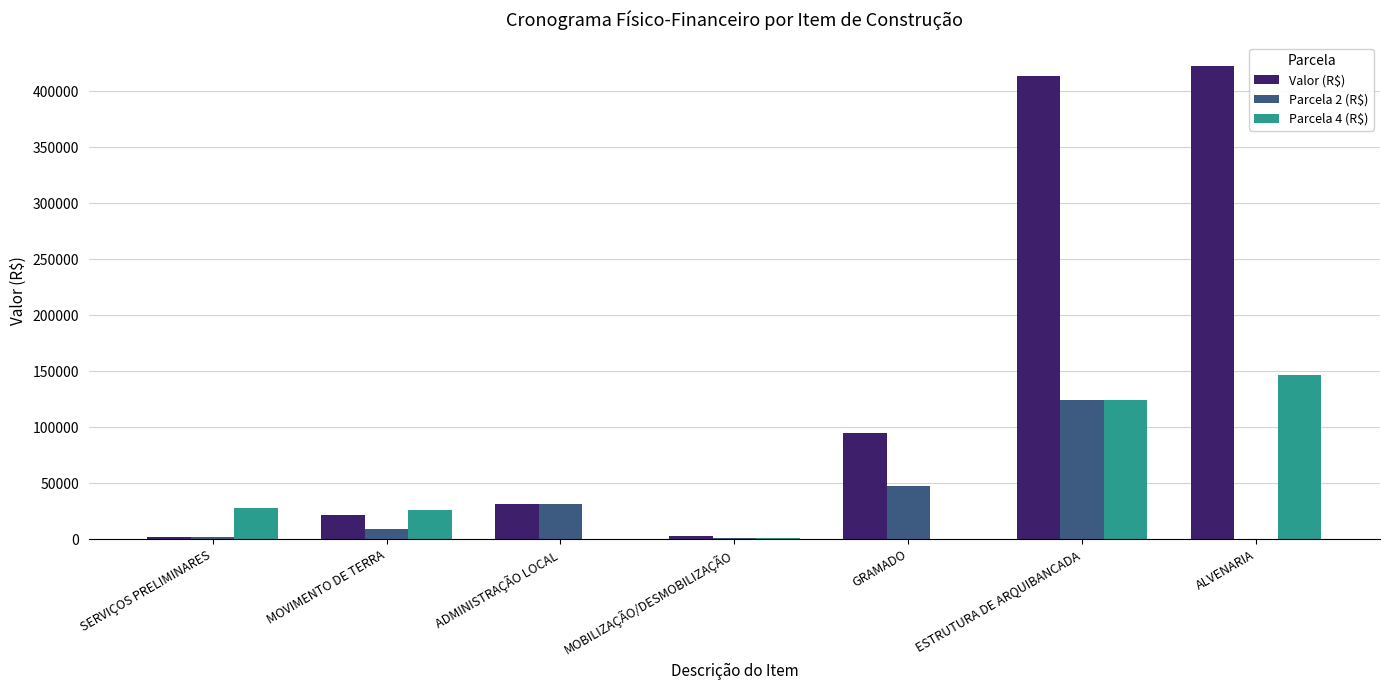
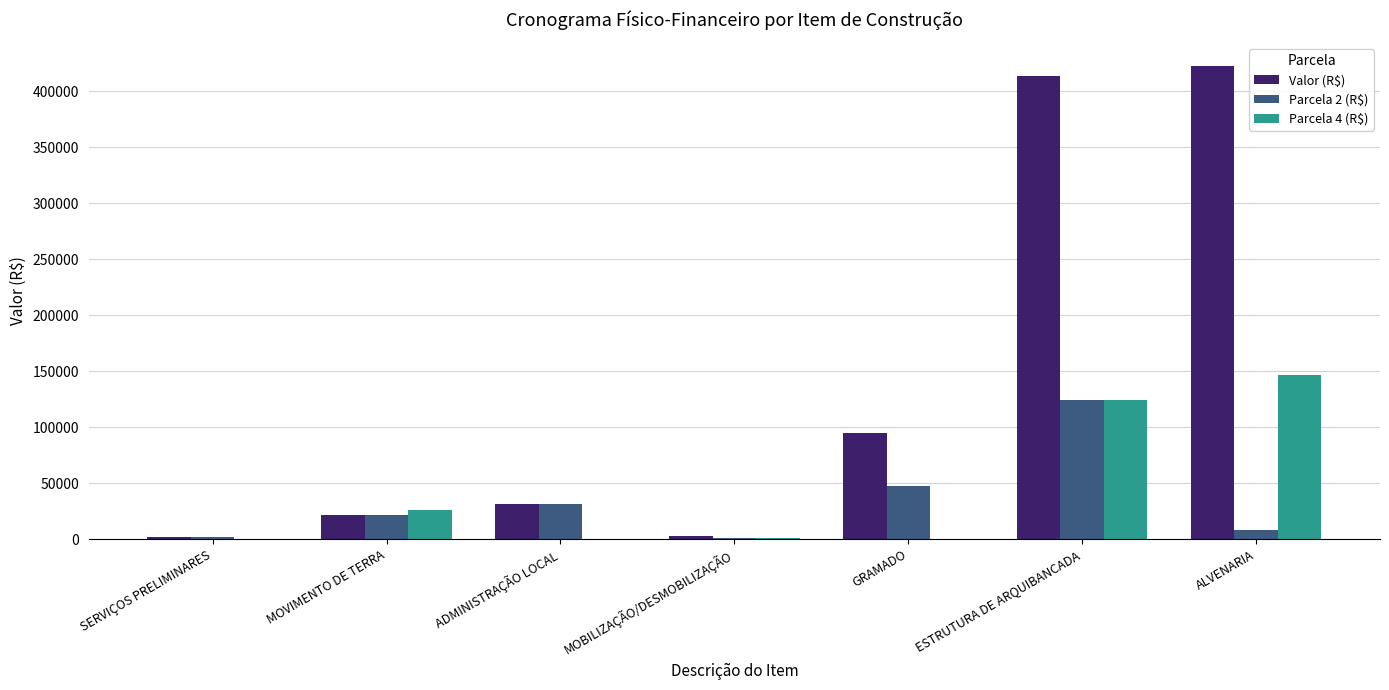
Parcela 4 (R$), SERVIÇOS PRELIMINARES: 28000 -> 0
Parcela 2 (R$), MOVIMENTO DE TERRA: 9000 -> 21000
Parcela 2 (R$), ALVENARIA: 0 -> 8000
